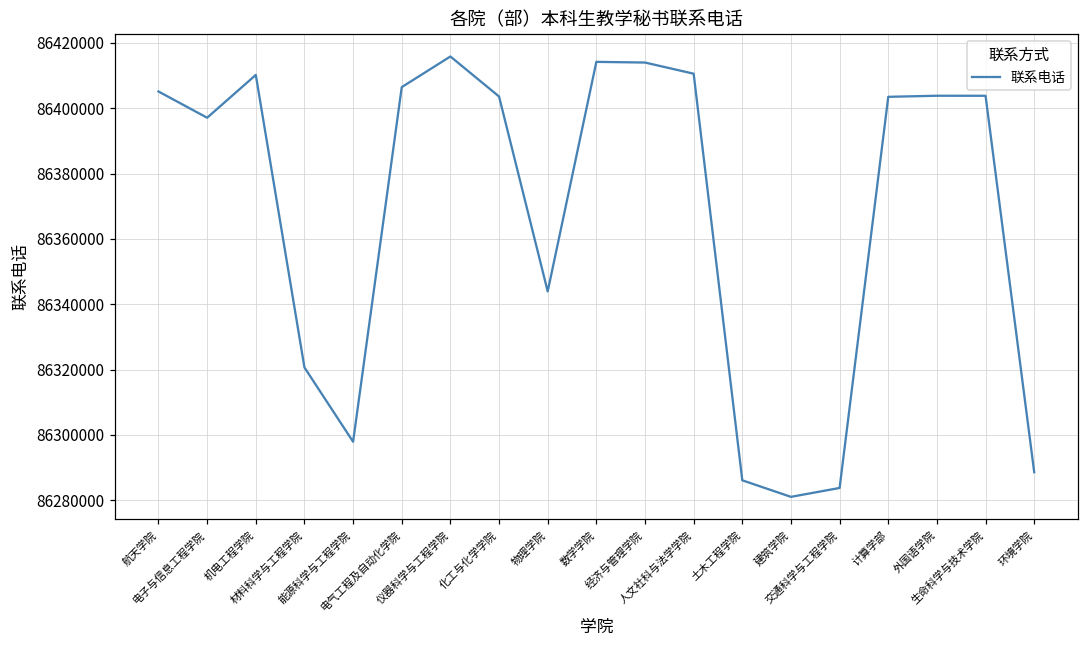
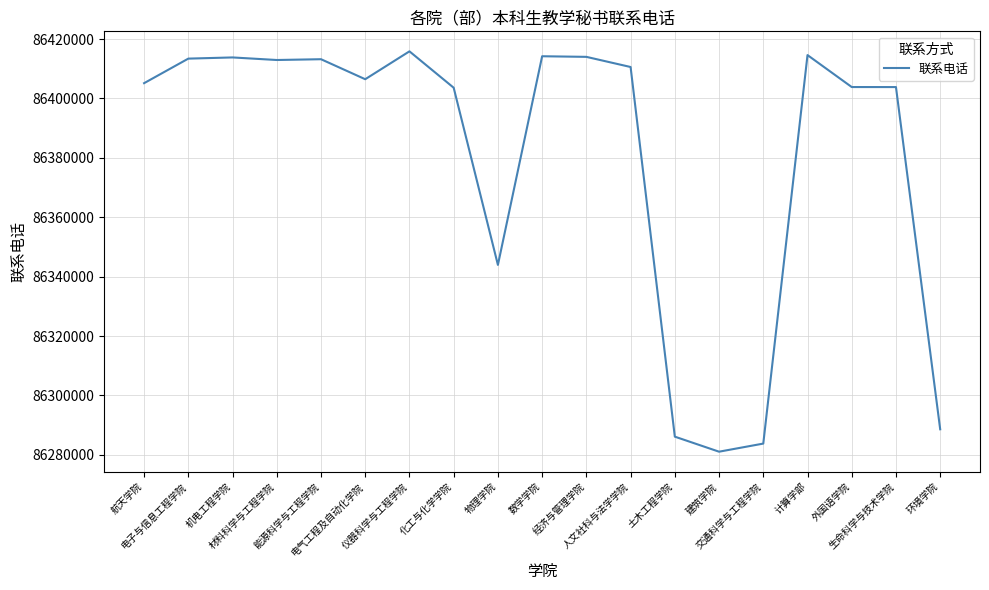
电子与信息工程学院: 86397000 -> 86413000
机电工程学院: 86410000 -> 86414000
材料科学与工程学院: 86321000 -> 86413000
能源科学与工程学院: 86298000 -> 86413000
计算学部: 86404000 -> 86415000
